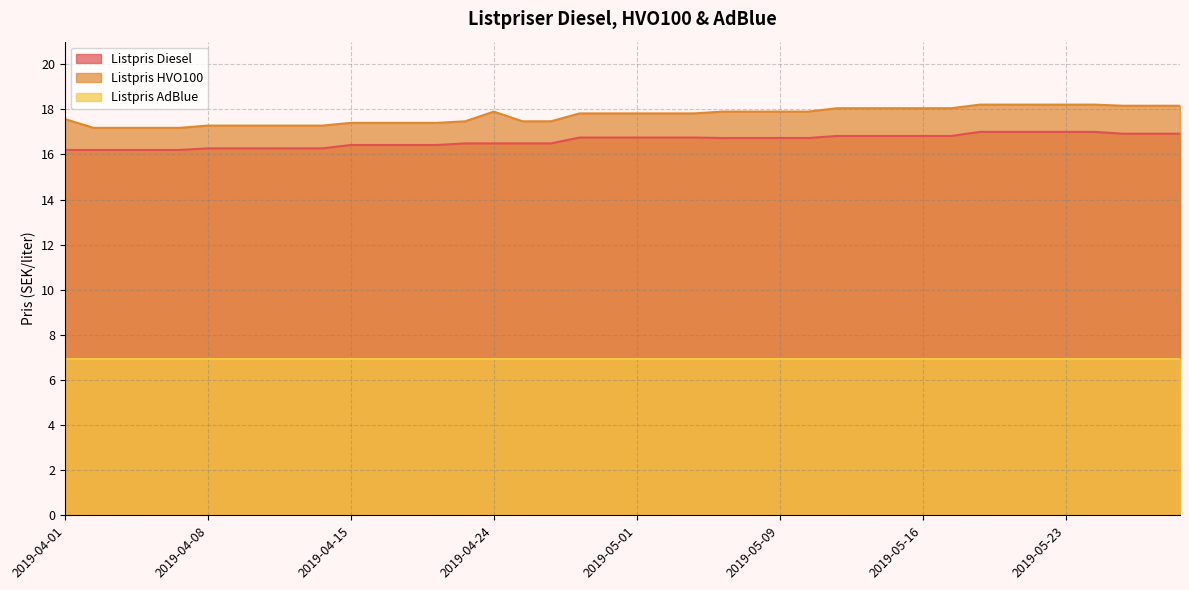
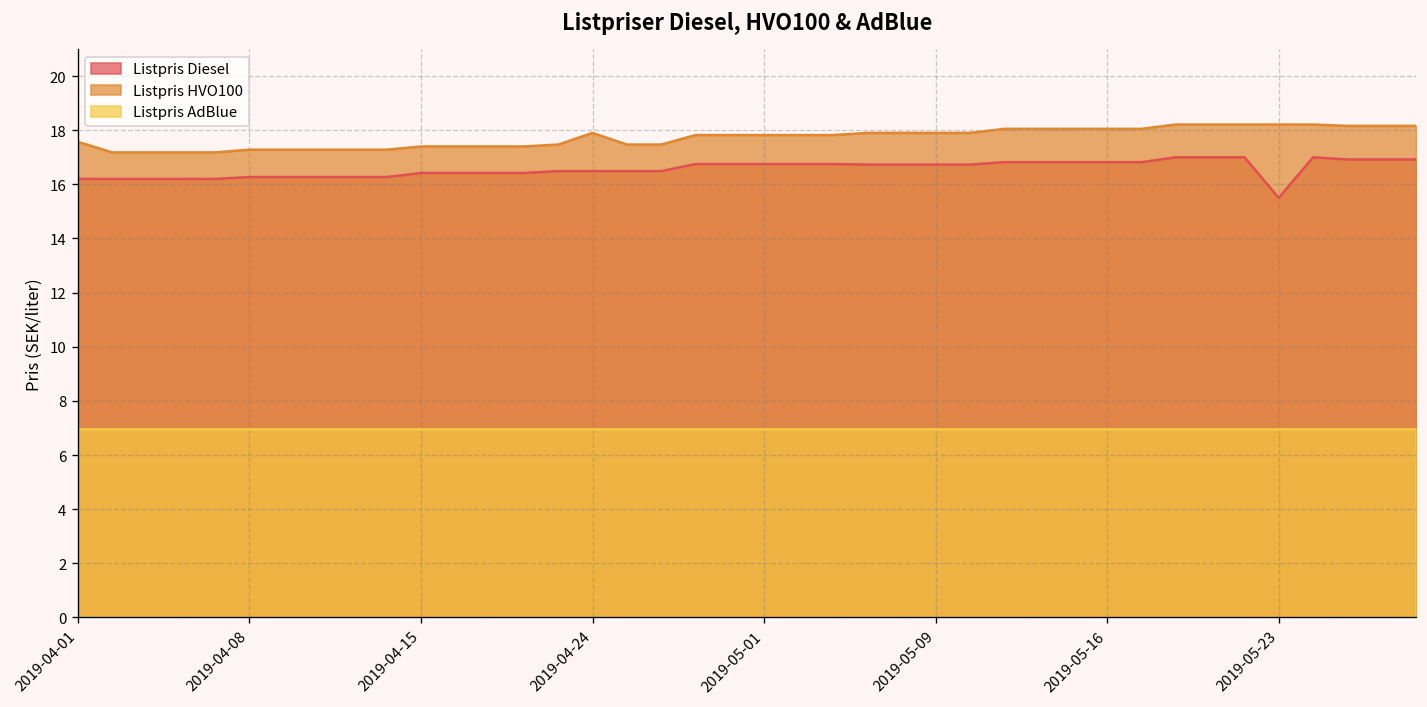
Listpris Diesel, 2019-05-23: 17.0 -> 15.5
